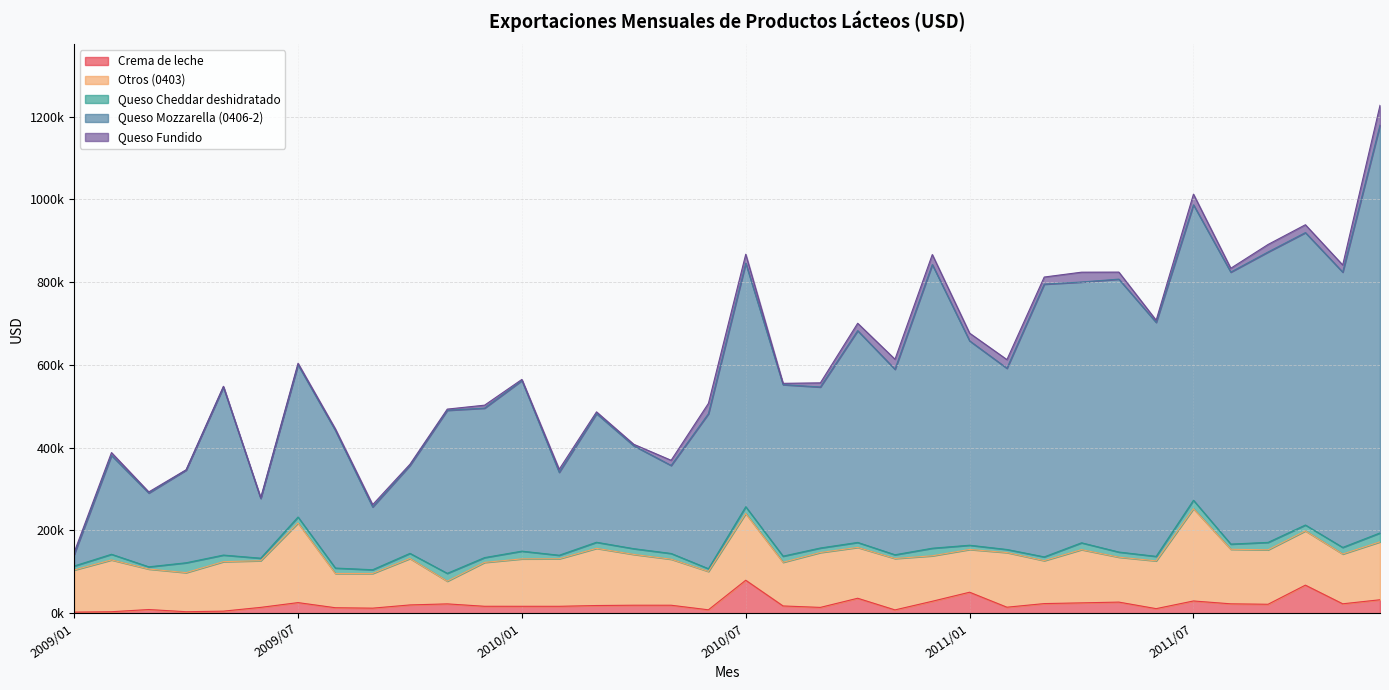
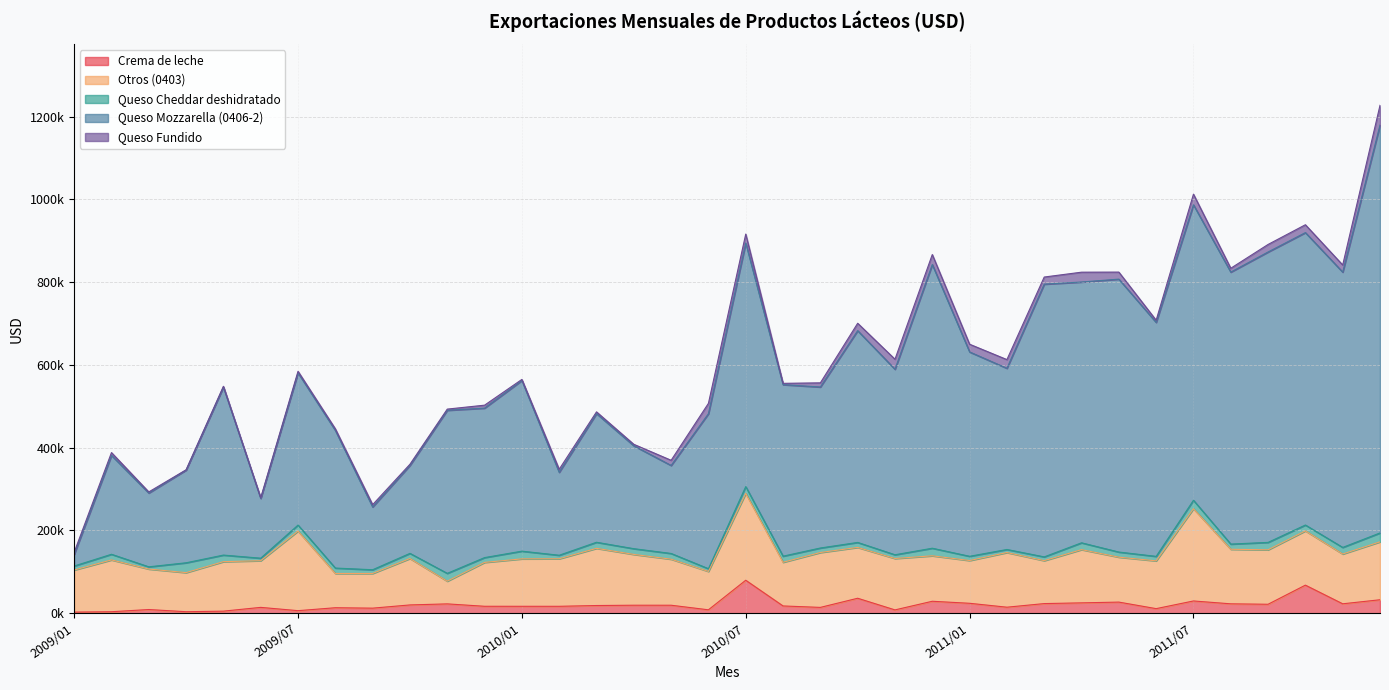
Crema de leche, 2009/07: 30000 -> 10000
Otros (0403), 2010/07: 160000 -> 210000
Crema de leche, 2011/01: 50000 -> 20000
